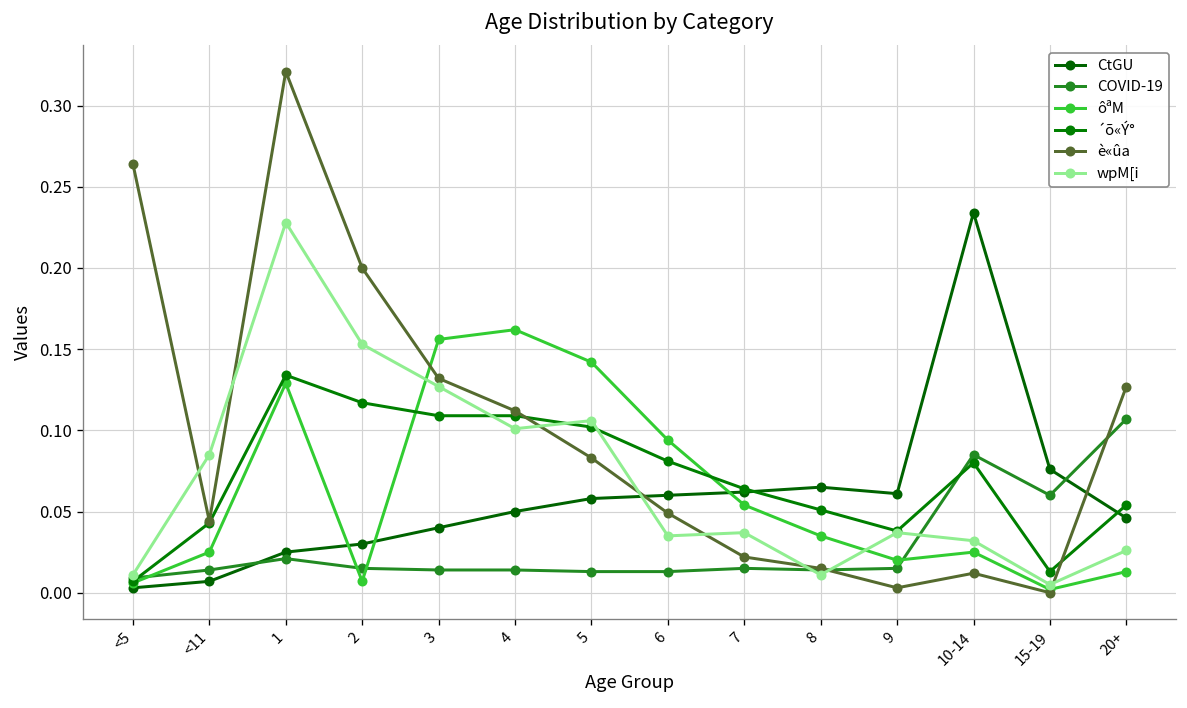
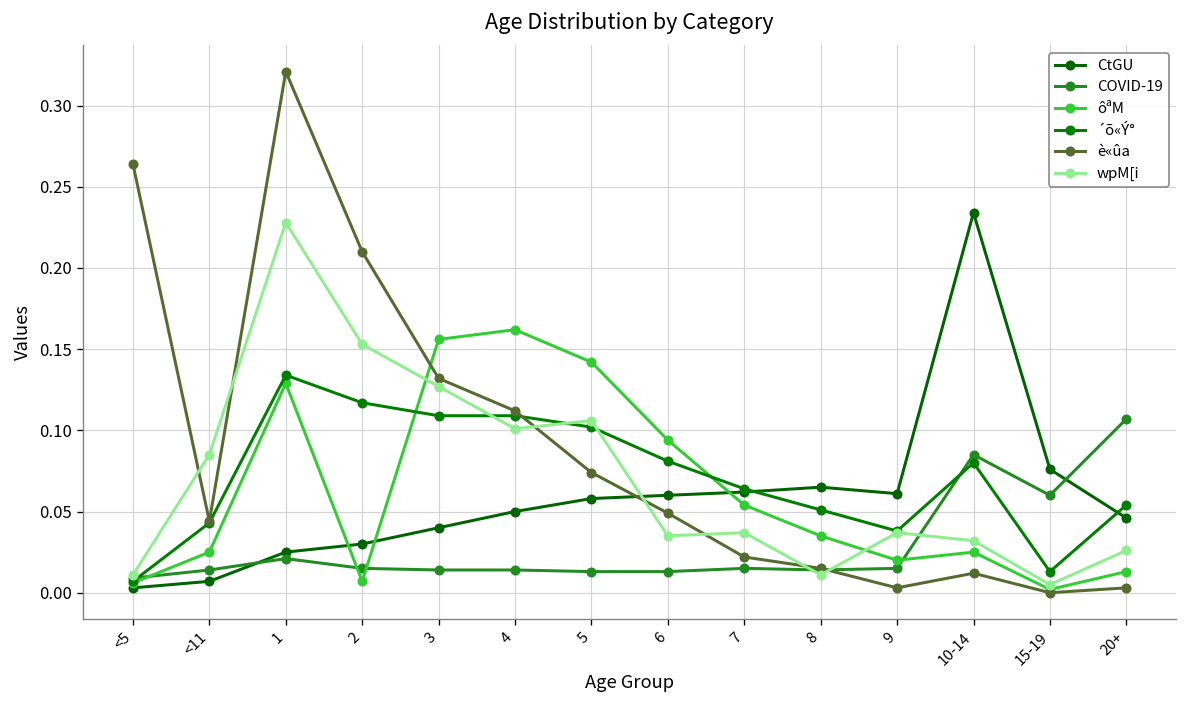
è«ûa, 2: 0.20 -> 0.21
è«ûa, 5: 0.083 -> 0.074
è«ûa, 20+: 0.127 -> 0.003
